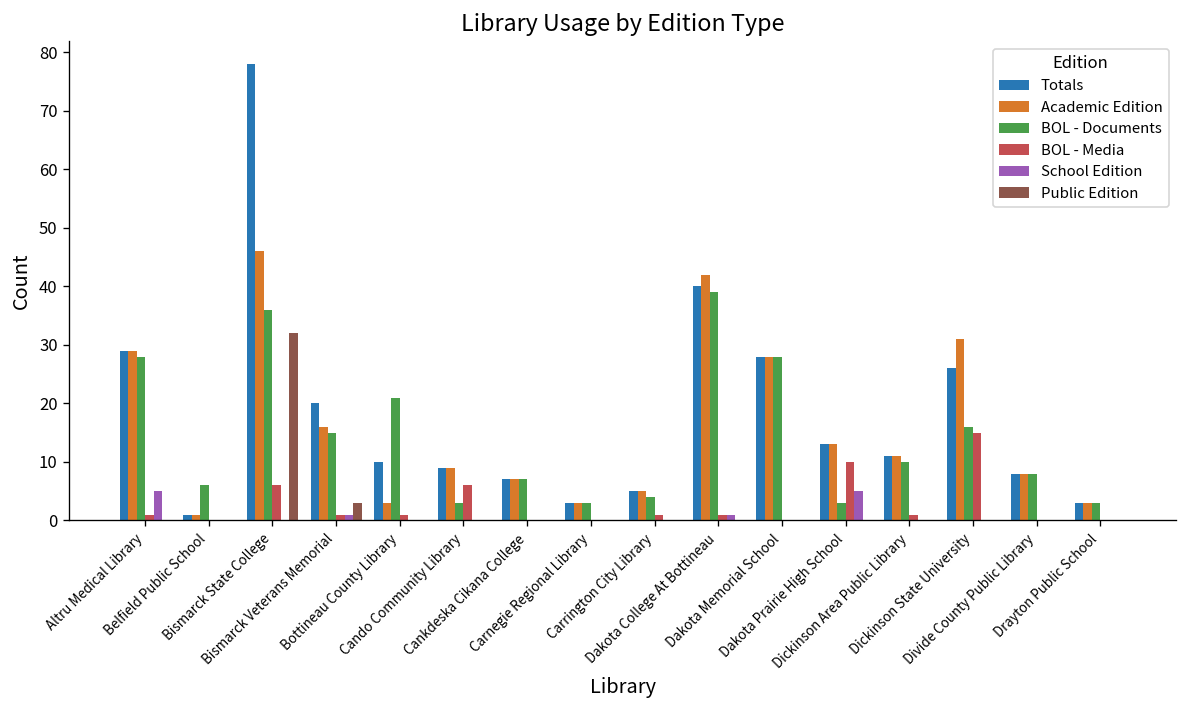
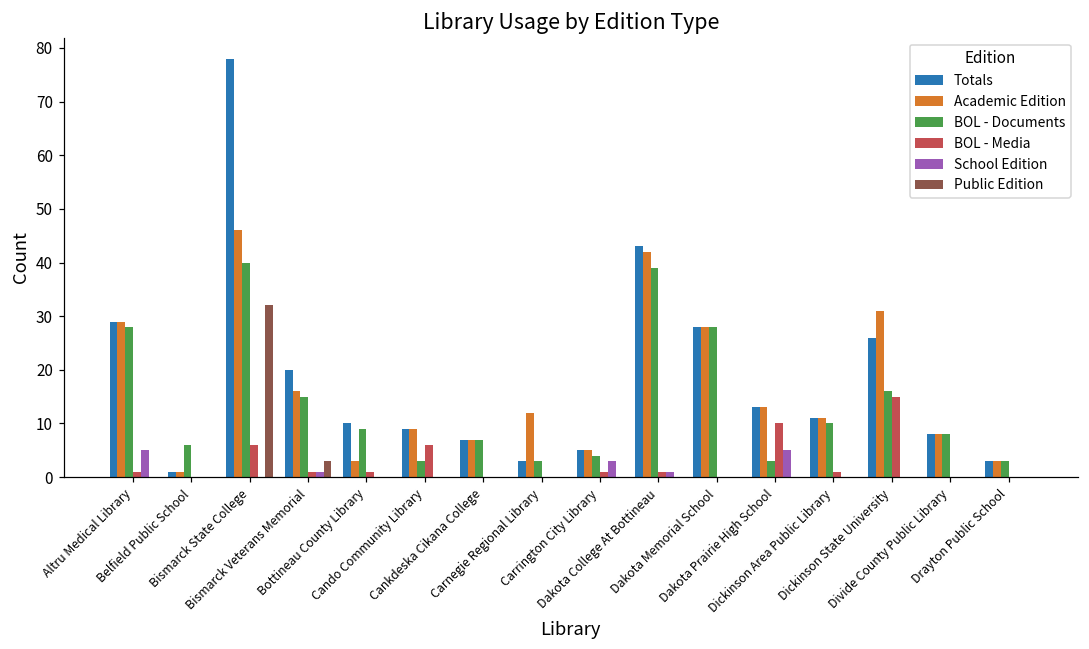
BOL - Documents, Bismarck State College: 36 -> 40
BOL - Documents, Bottineau County Library: 21 -> 9
Academic Edition, Carnegie Regional Library: 3 -> 12
School Edition, Carrington City Library: 0 -> 3
Totals, Dakota College At Bottineau: 40 -> 43
